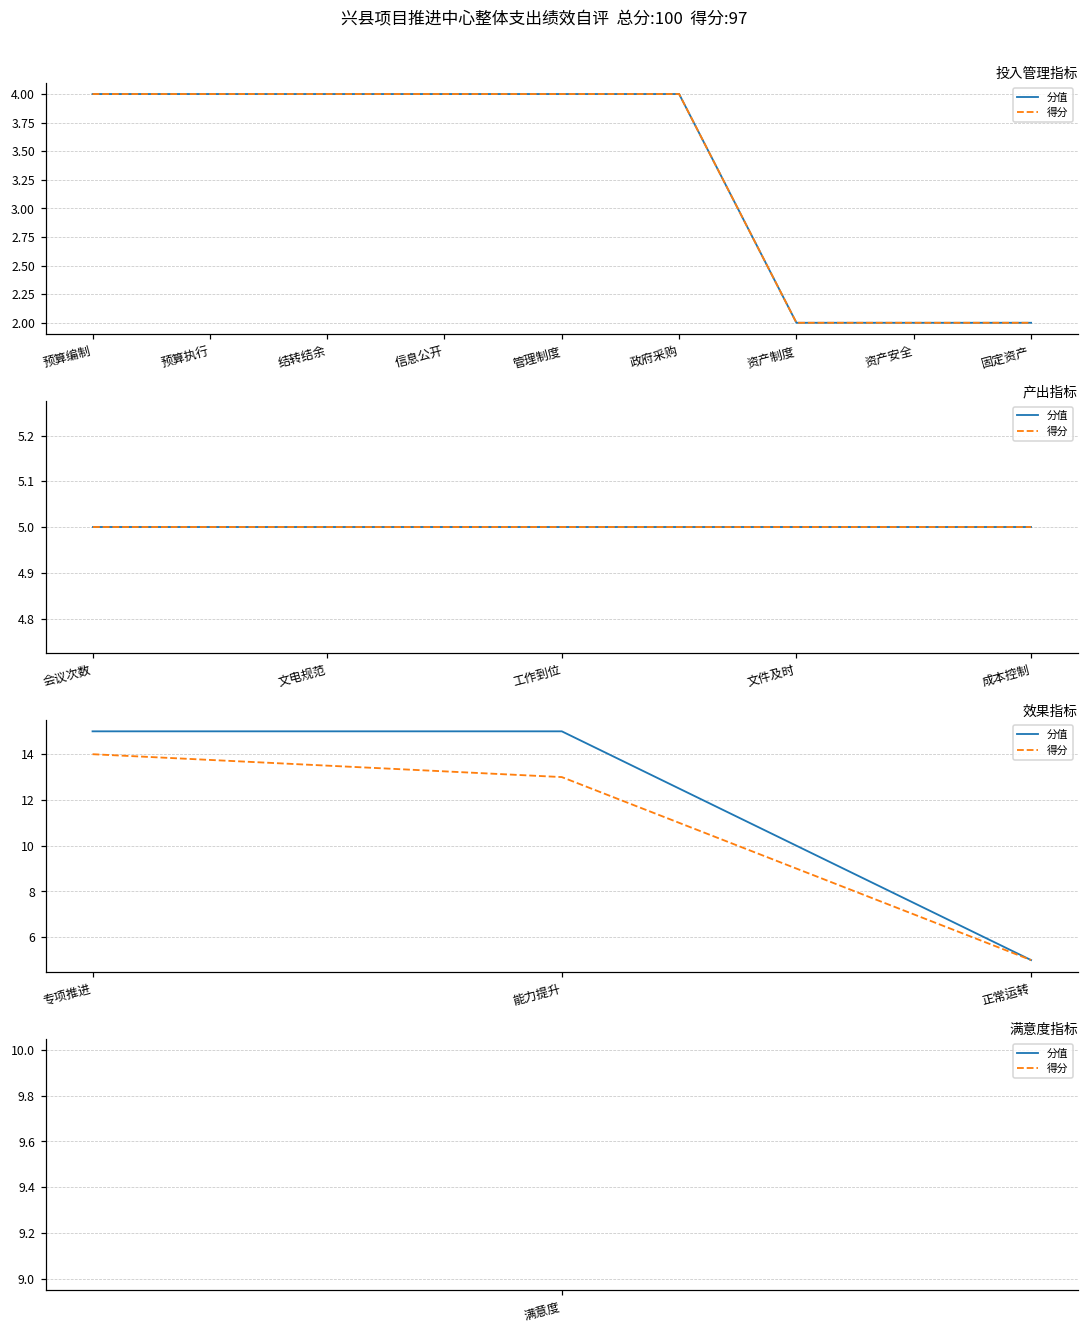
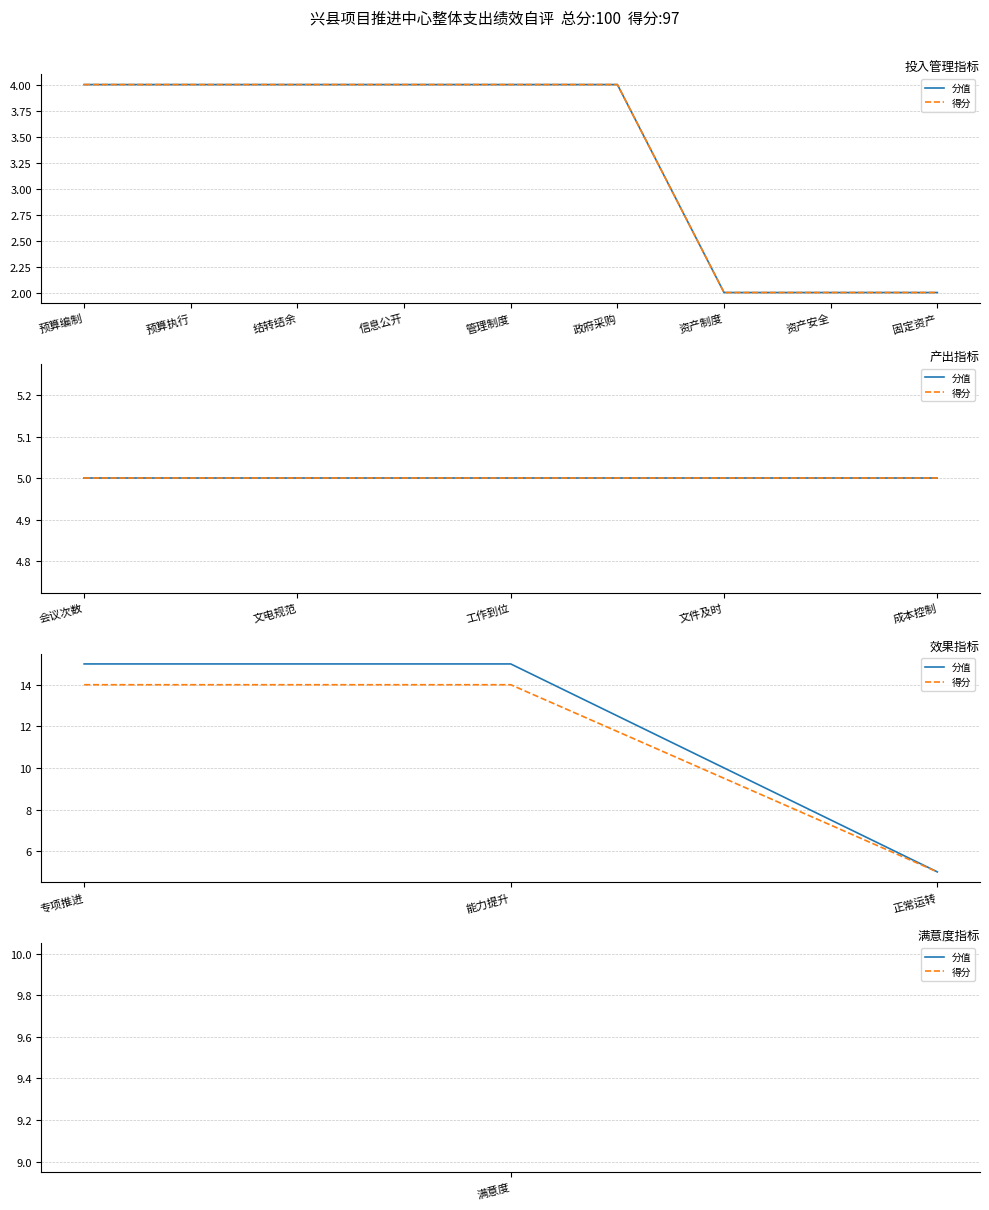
效果指标, 得分, 能力提升: 13 -> 14
